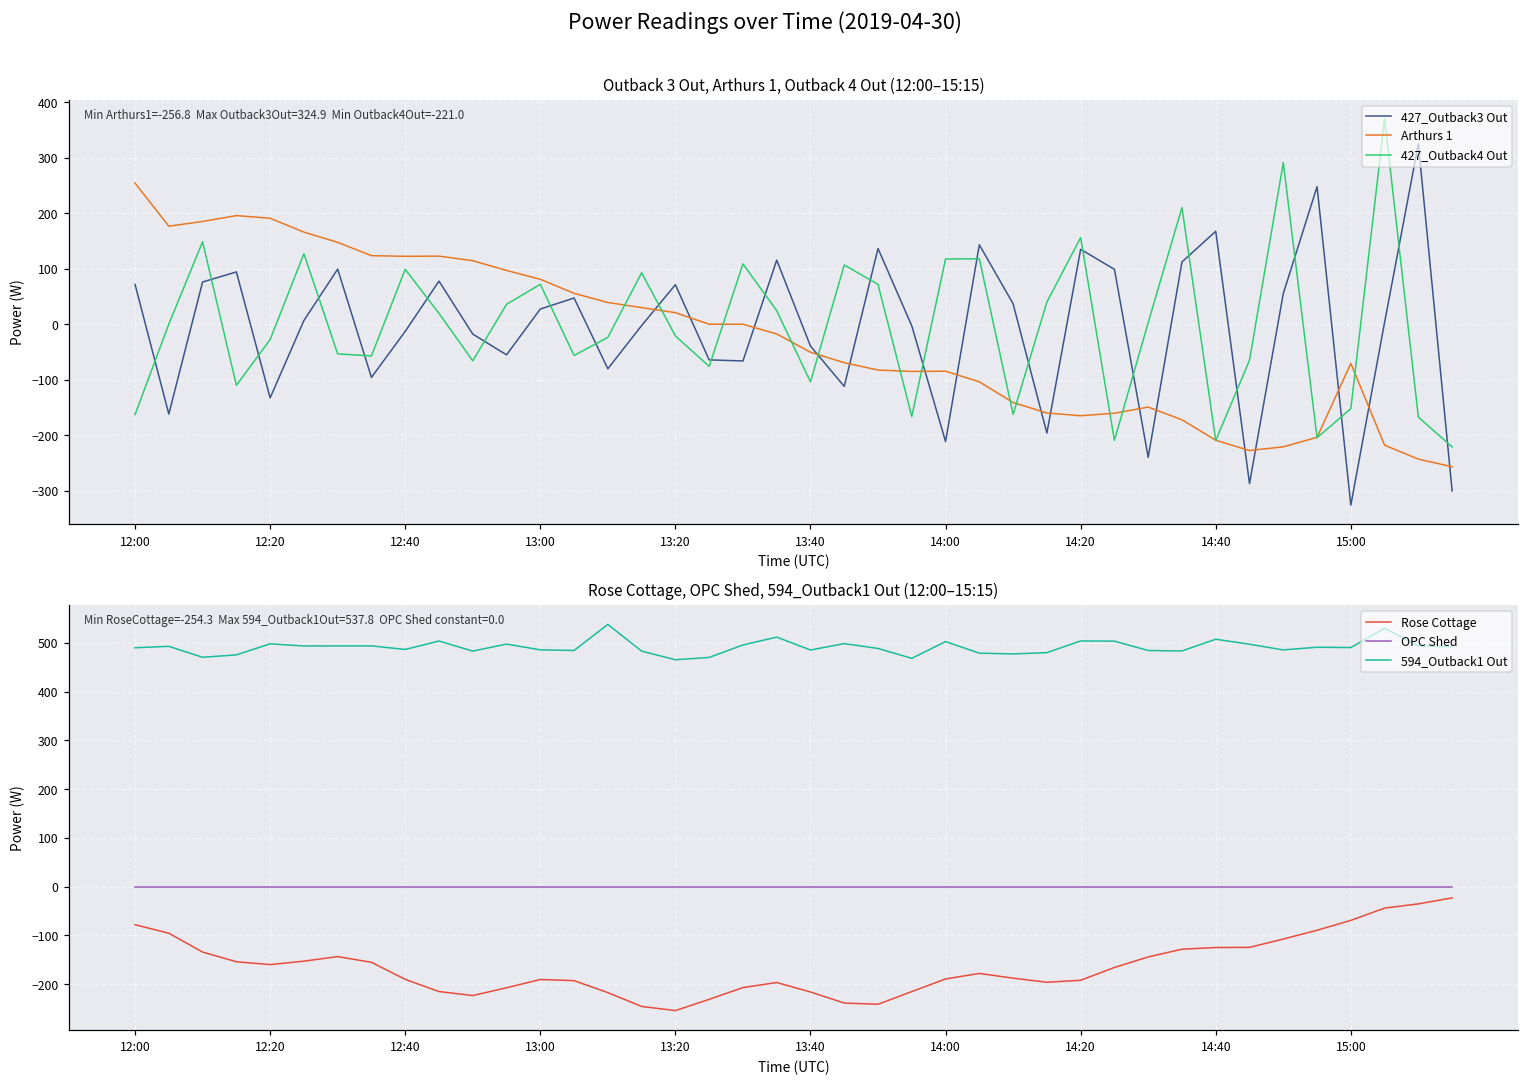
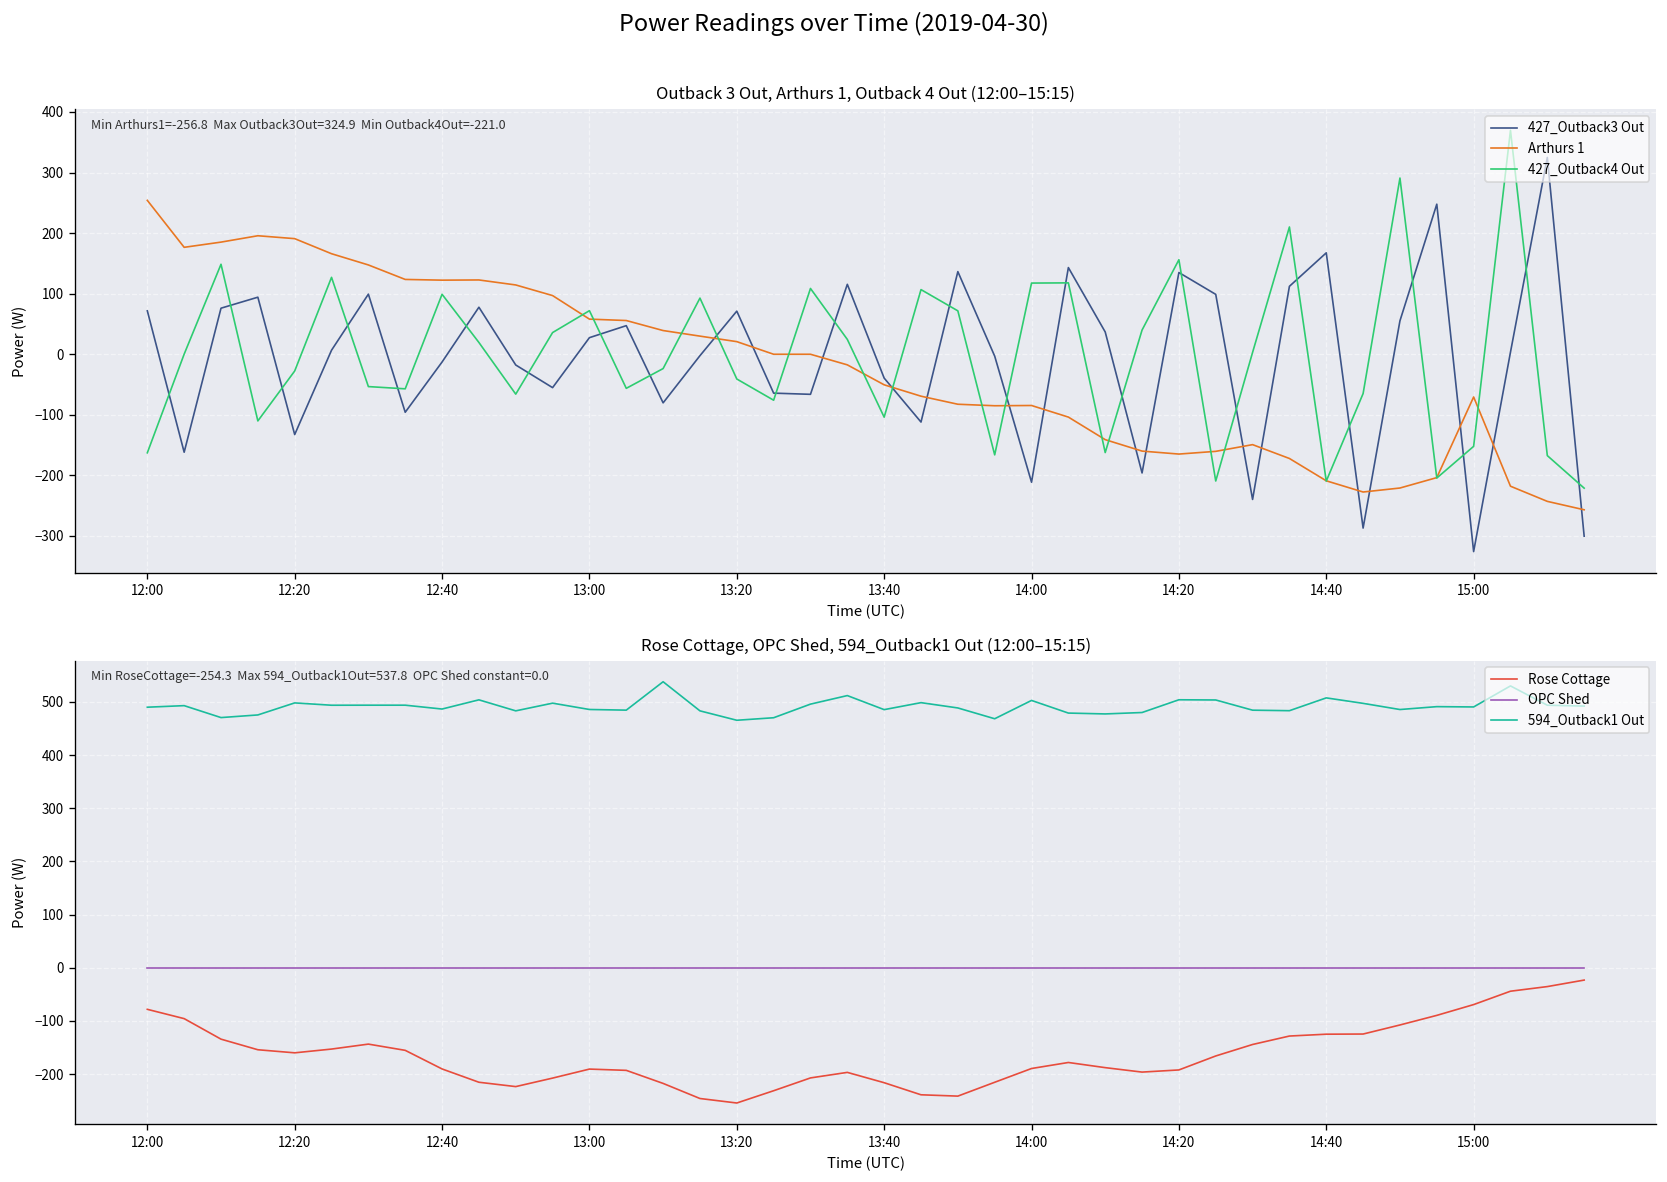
Outback 3 Out, Arthurs 1, Outback 4 Out (12:00–15:15), Arthurs 1, 13:00: 80 -> 60
Outback 3 Out, Arthurs 1, Outback 4 Out (12:00–15:15), 427_Outback4 Out, 13:20: -20 -> -40
